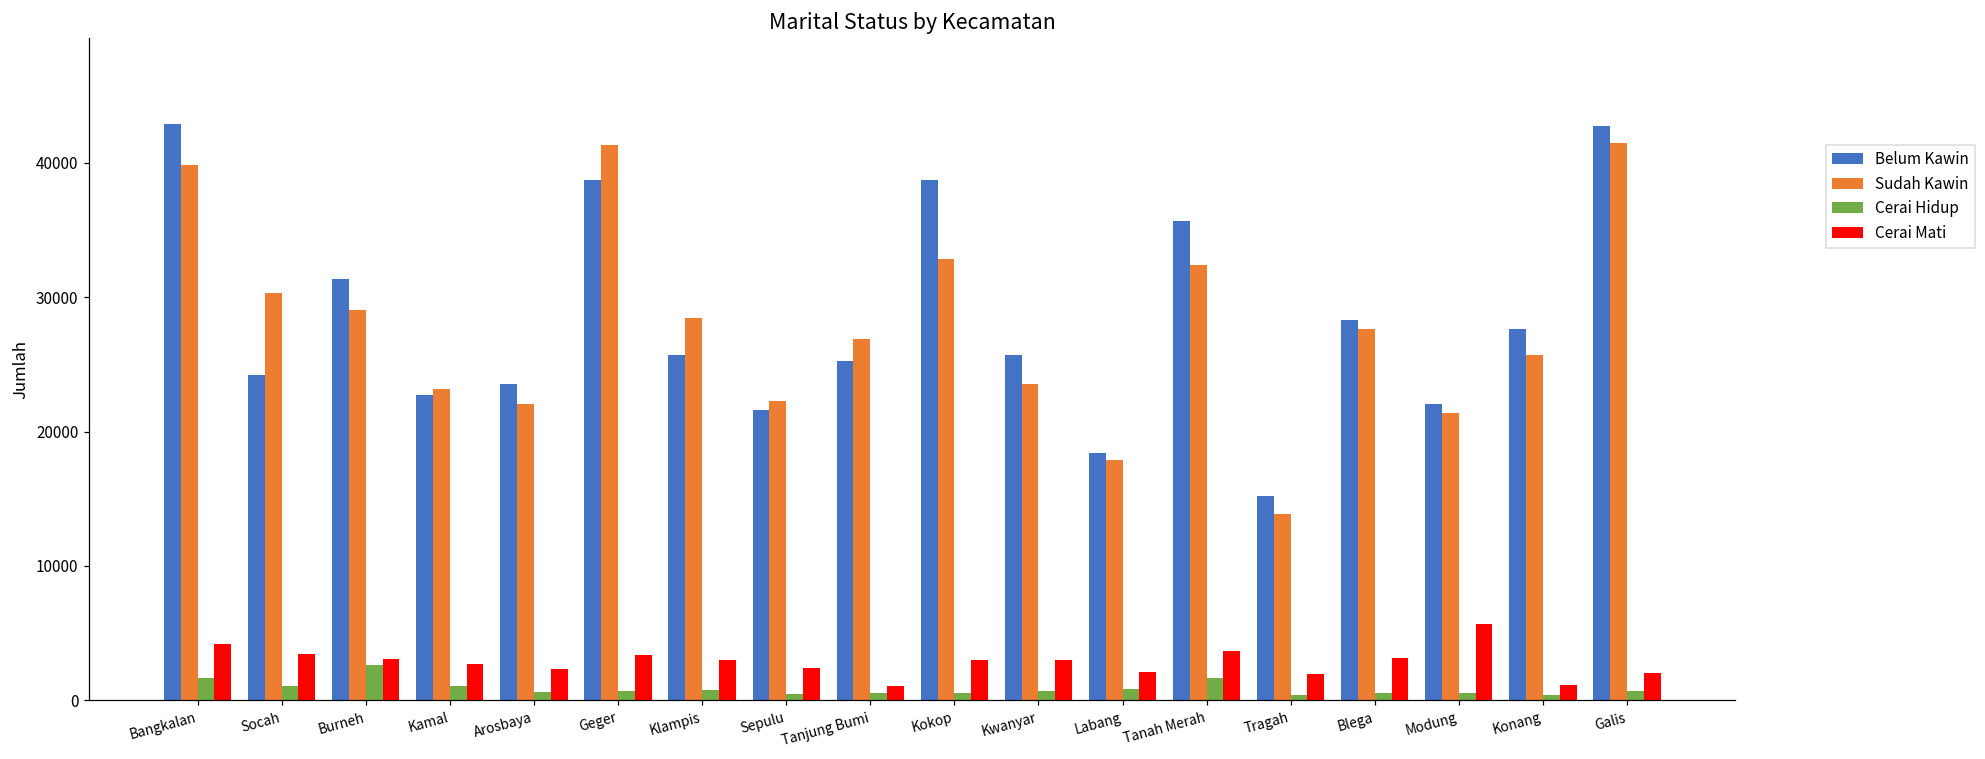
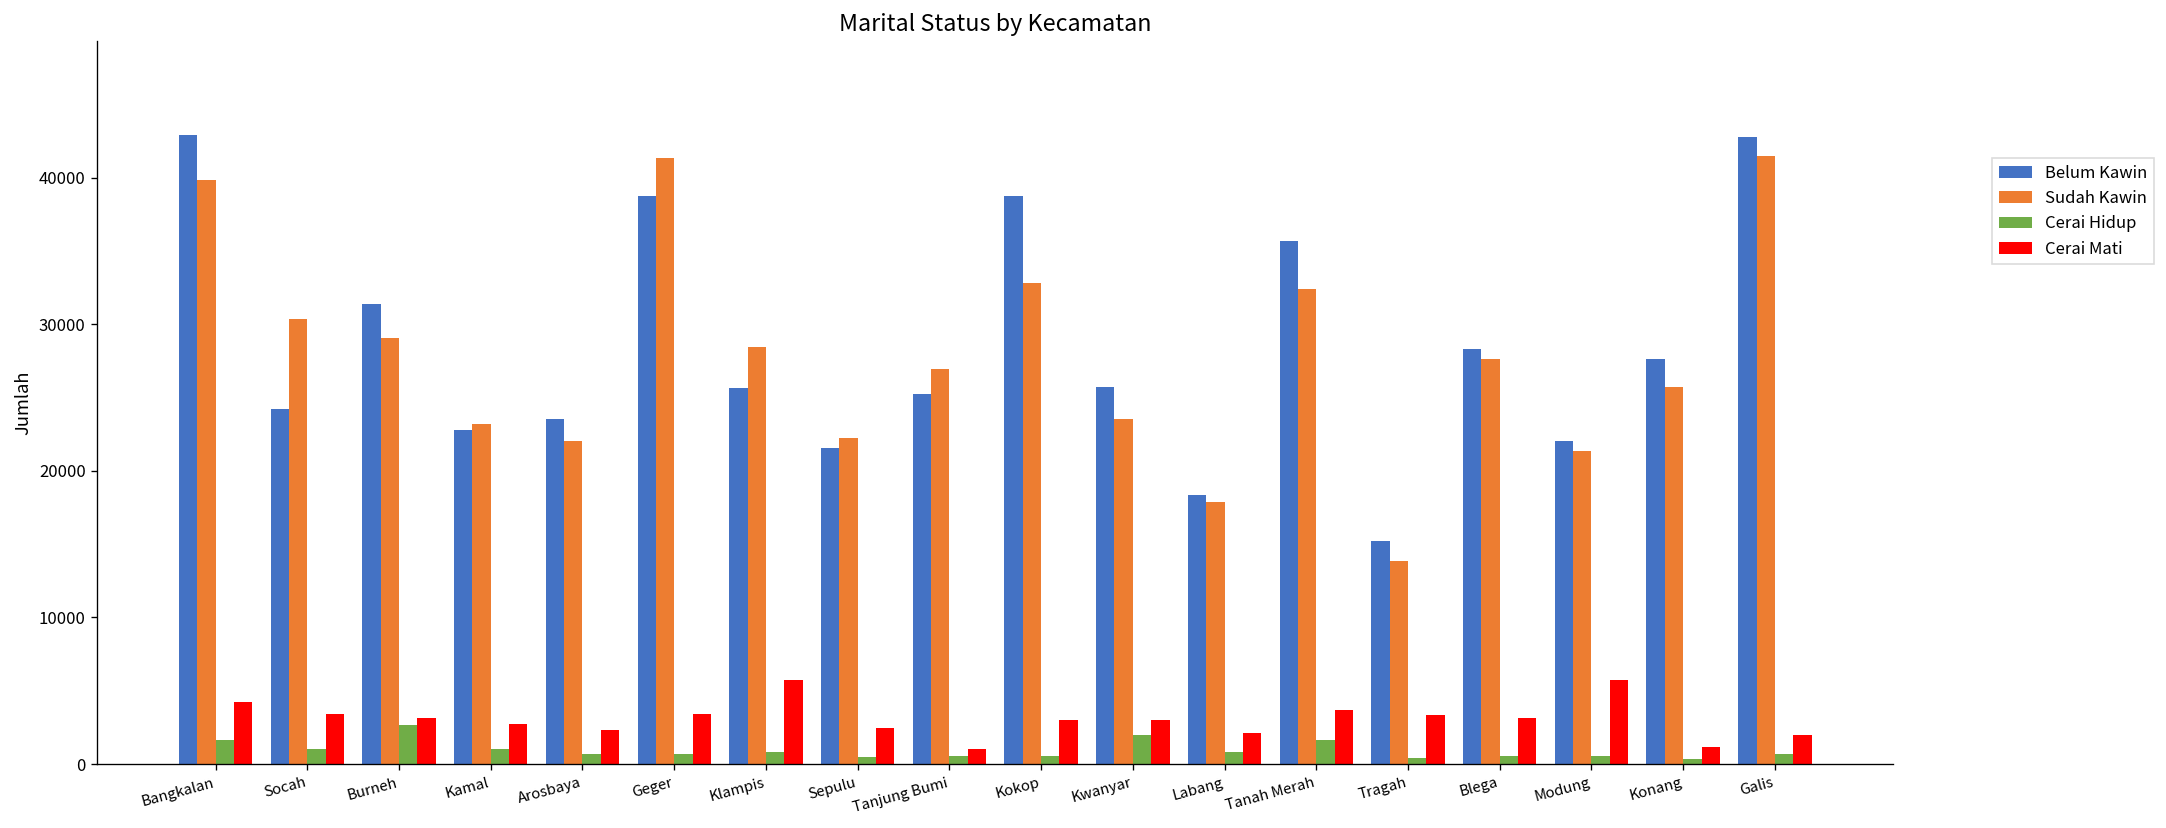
Cerai Mati, Klampis: 3000 -> 5700
Cerai Hidup, Kwanyar: 700 -> 2000
Cerai Mati, Tragah: 2000 -> 3300
